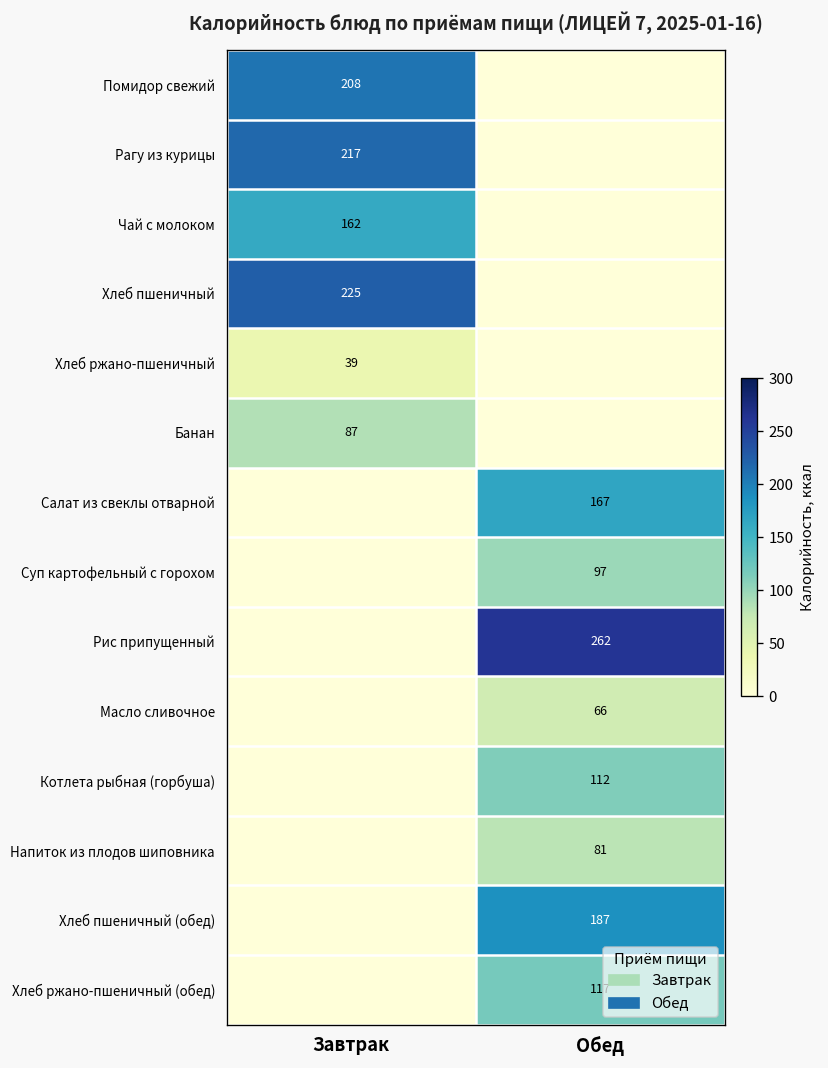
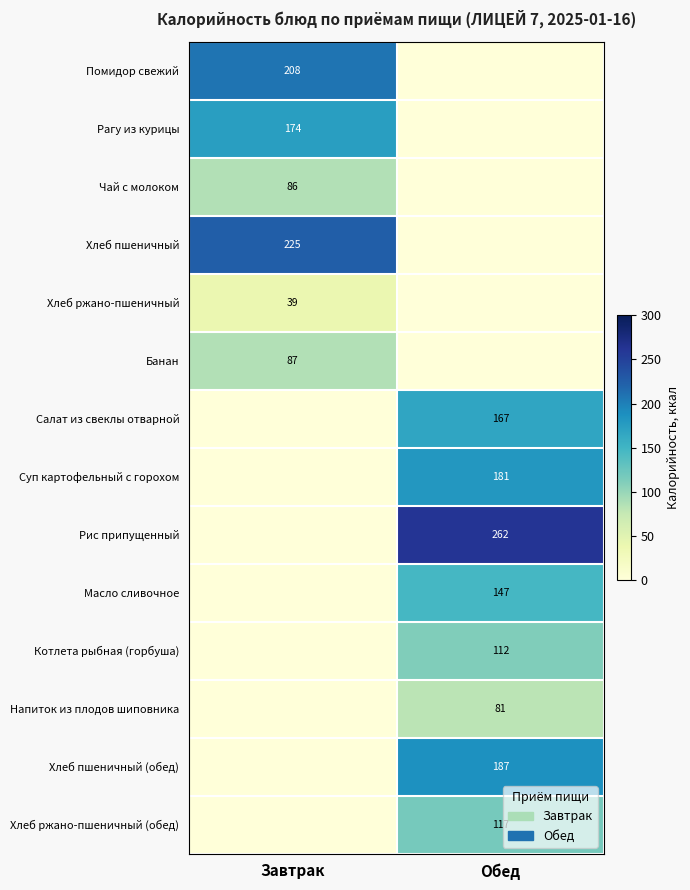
Рагу из курицы, Завтрак: 217 -> 174
Чай с молоком, Завтрак: 162 -> 86
Суп картофельный с горохом, Обед: 97 -> 181
Масло сливочное, Обед: 66 -> 147
